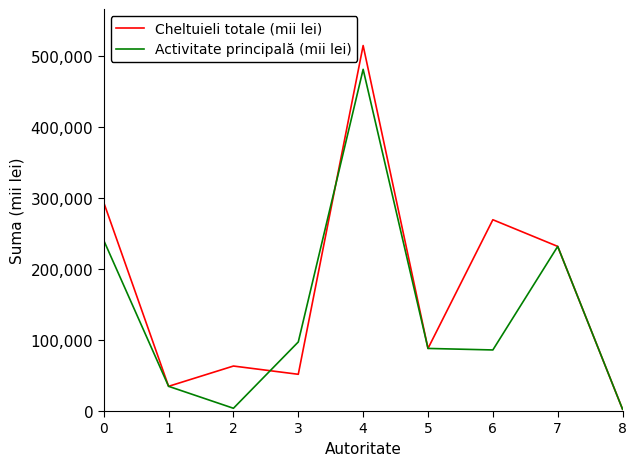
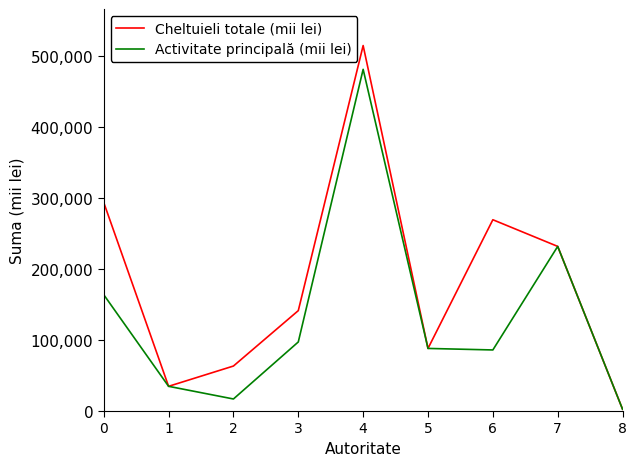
Activitate principală (mii lei), 0: 240,000 -> 160,000
Activitate principală (mii lei), 2: 0 -> 20,000
Cheltuieli totale (mii lei), 3: 50,000 -> 140,000
